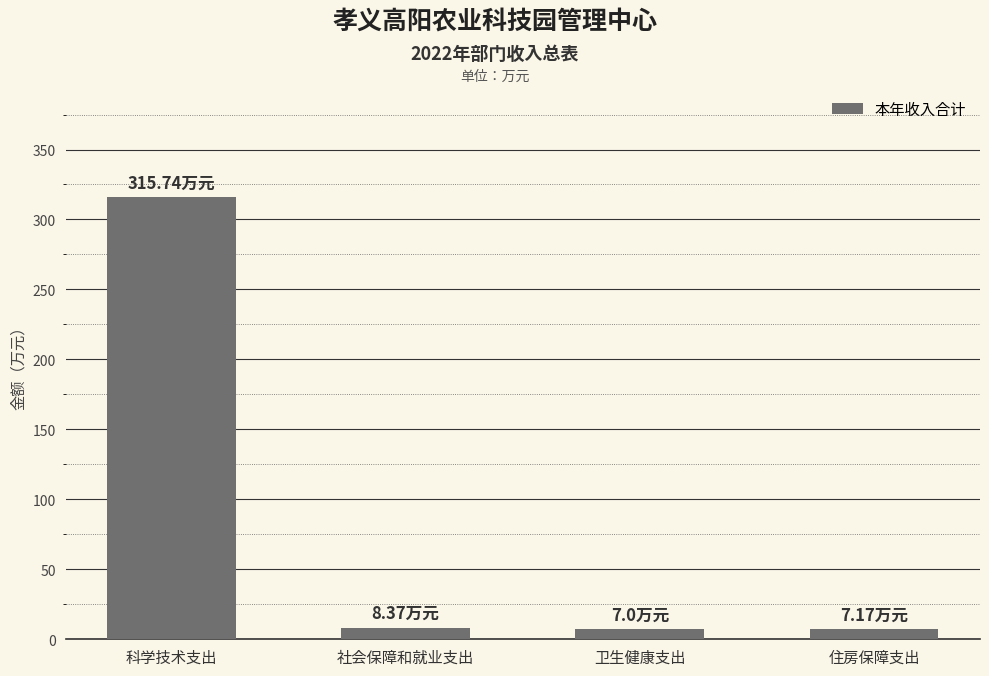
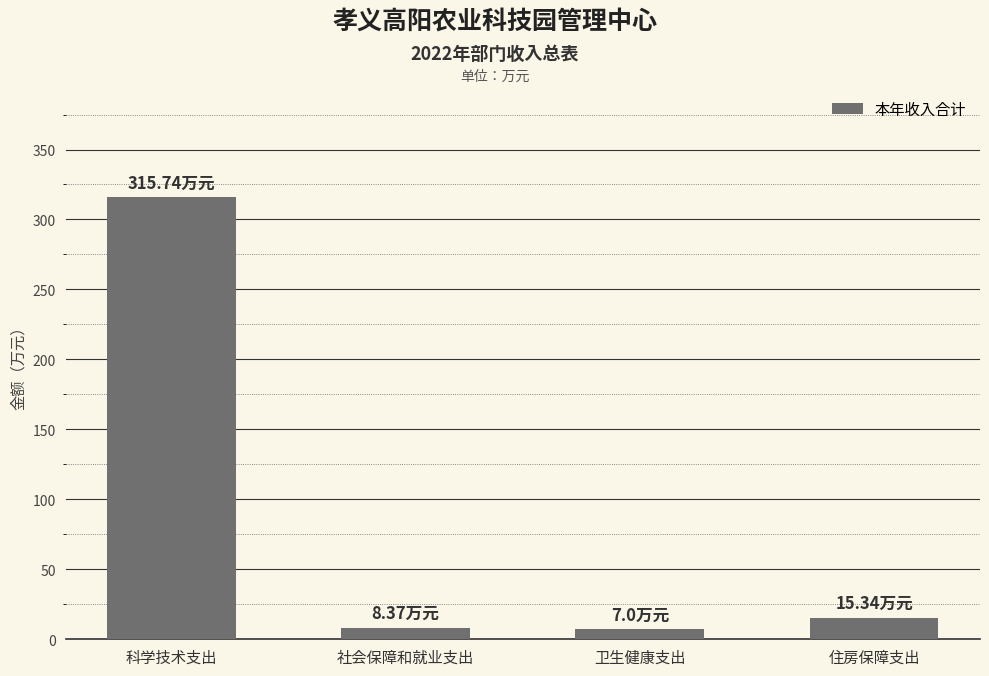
住房保障支出: 7.17 -> 15.34
